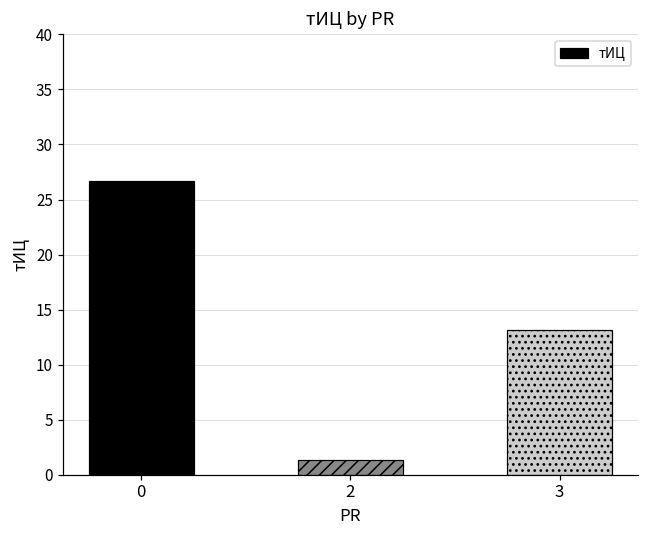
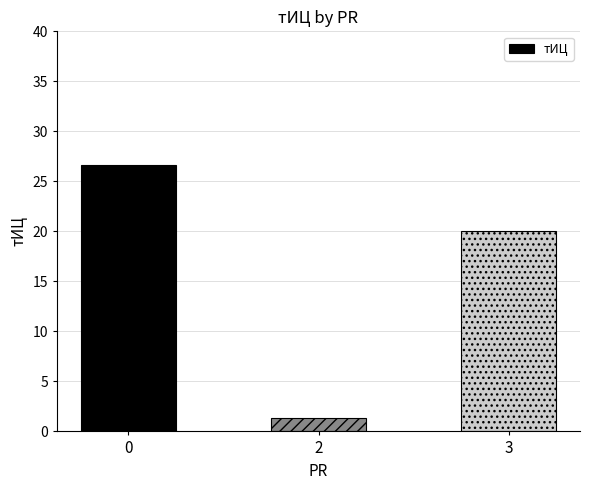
3: 13.1 -> 20.0
